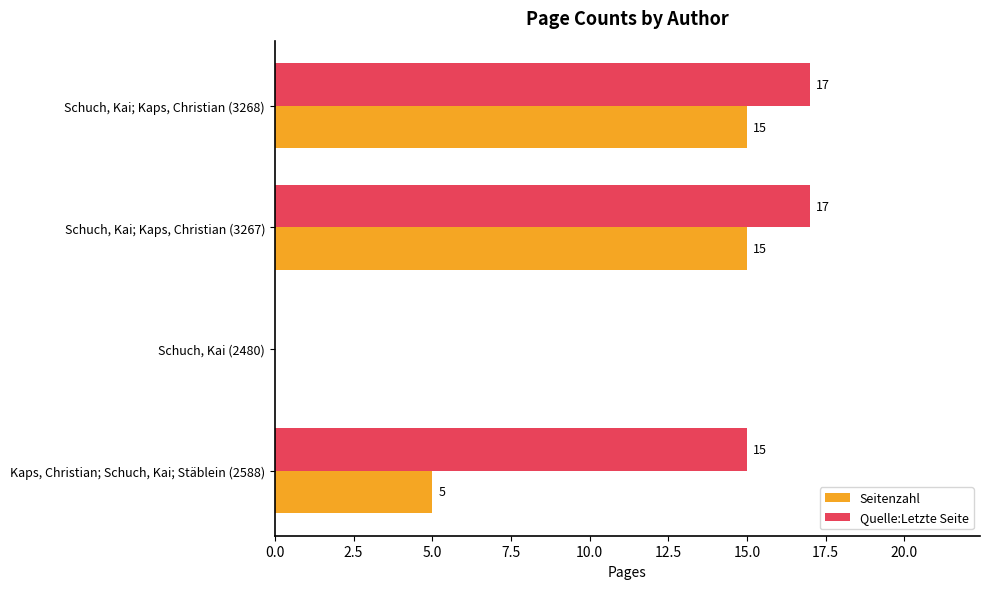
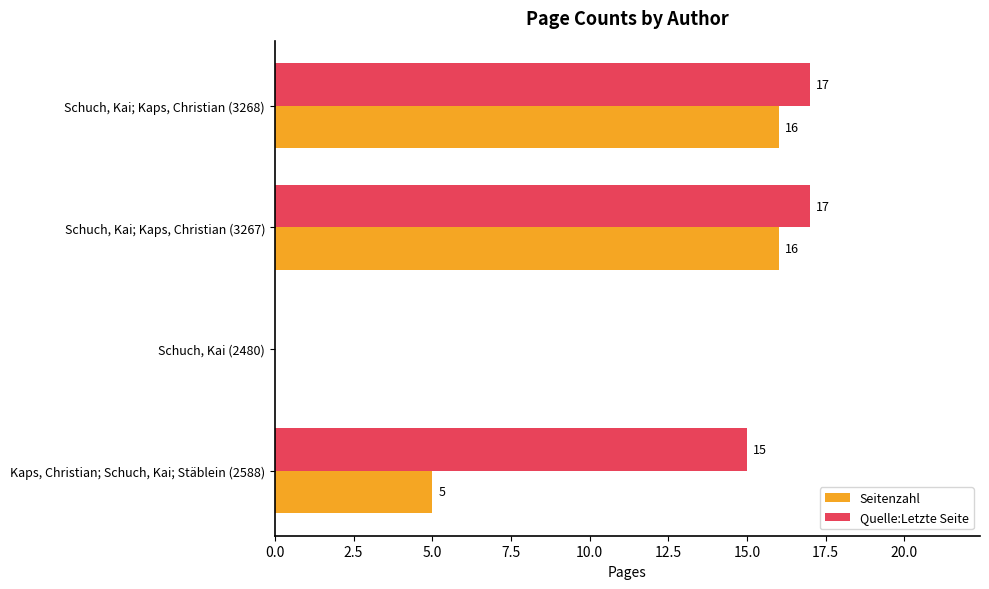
Seitenzahl, Schuch, Kai; Kaps, Christian (3268): 15 -> 16
Seitenzahl, Schuch, Kai; Kaps, Christian (3267): 15 -> 16
